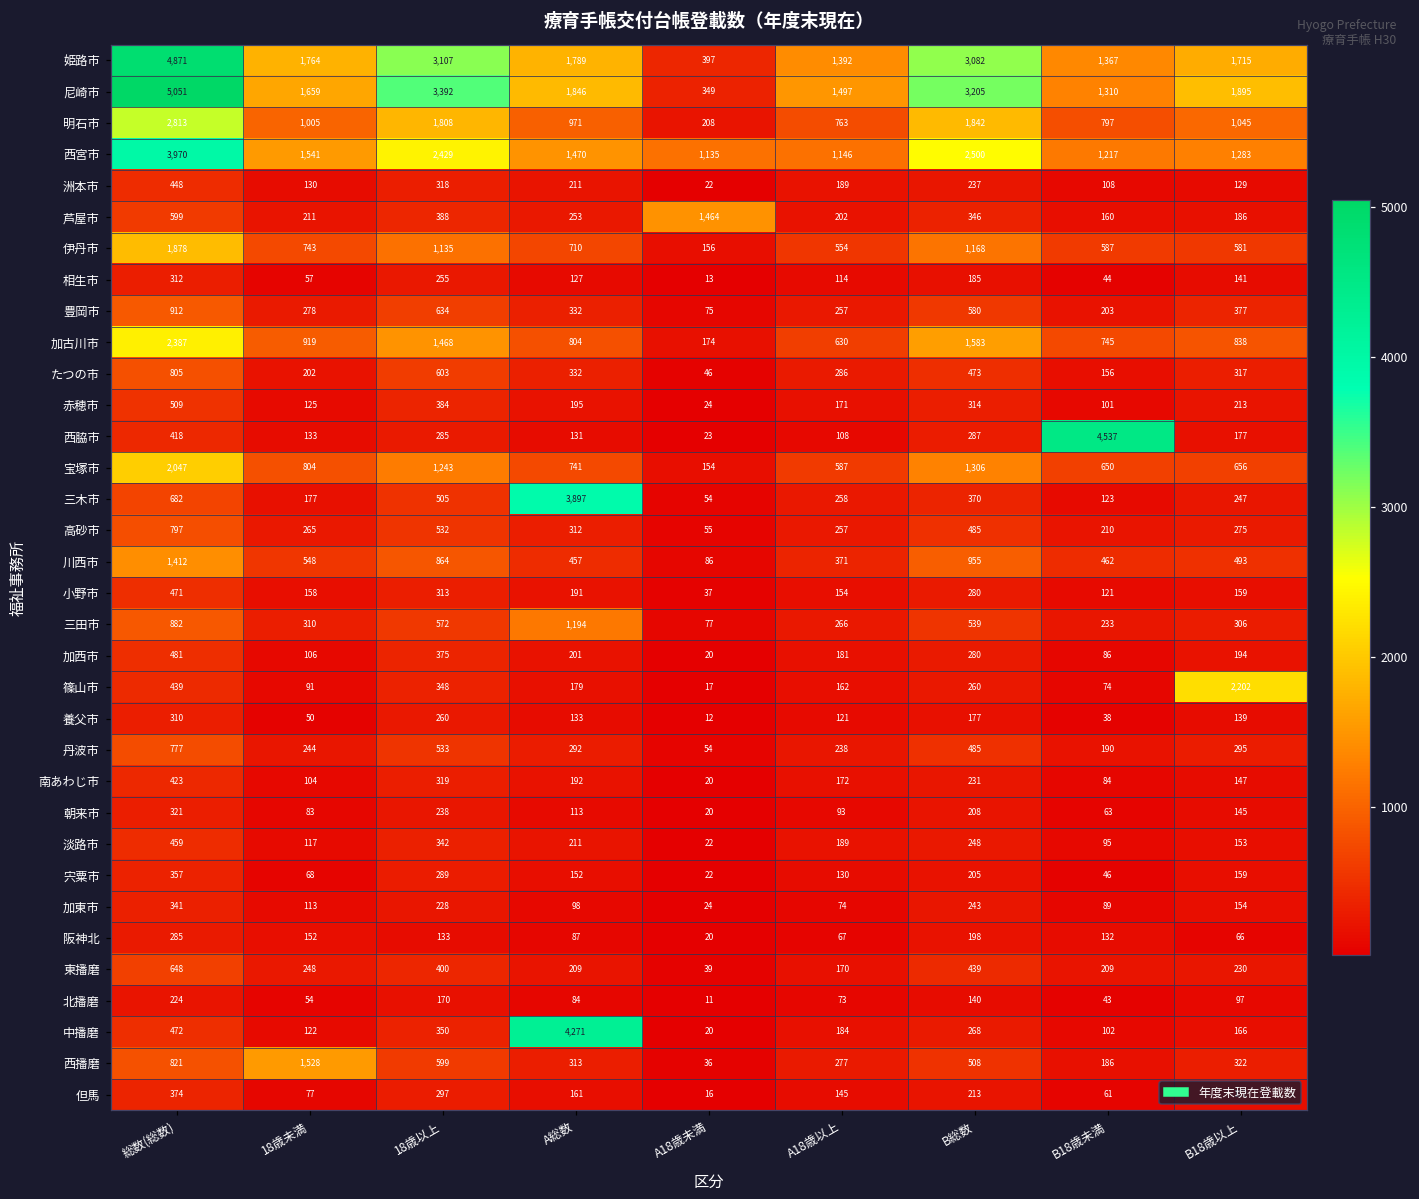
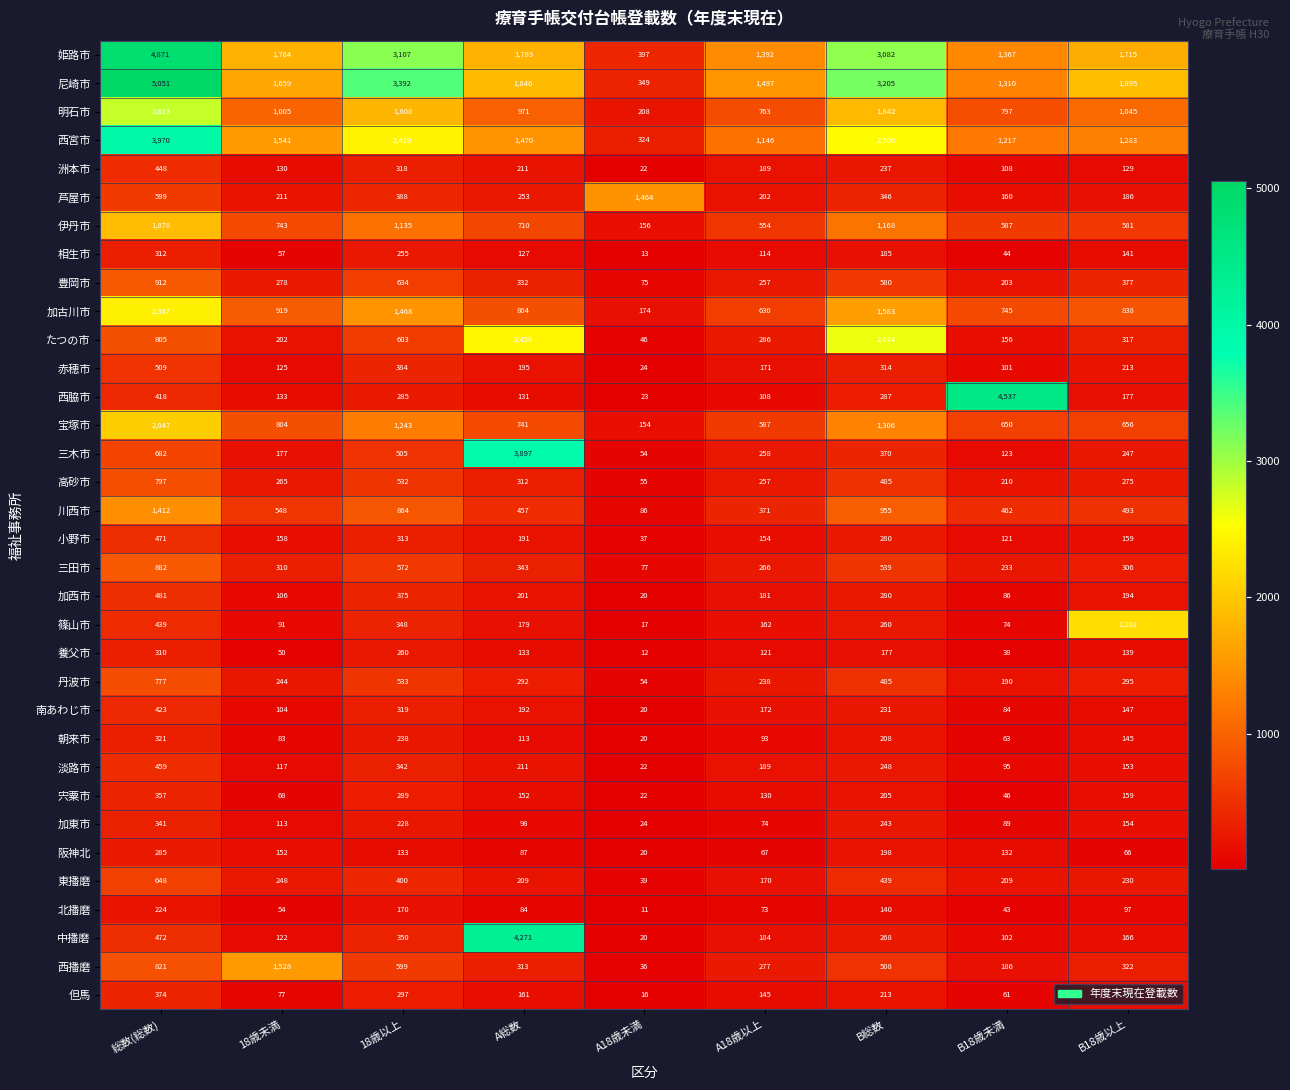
西宮市, A18歳未満: 1,135 -> 324
たつの市, A総数: 332 -> 2,450
たつの市, B総数: 473 -> 2,624
三田市, A総数: 1,194 -> 343
